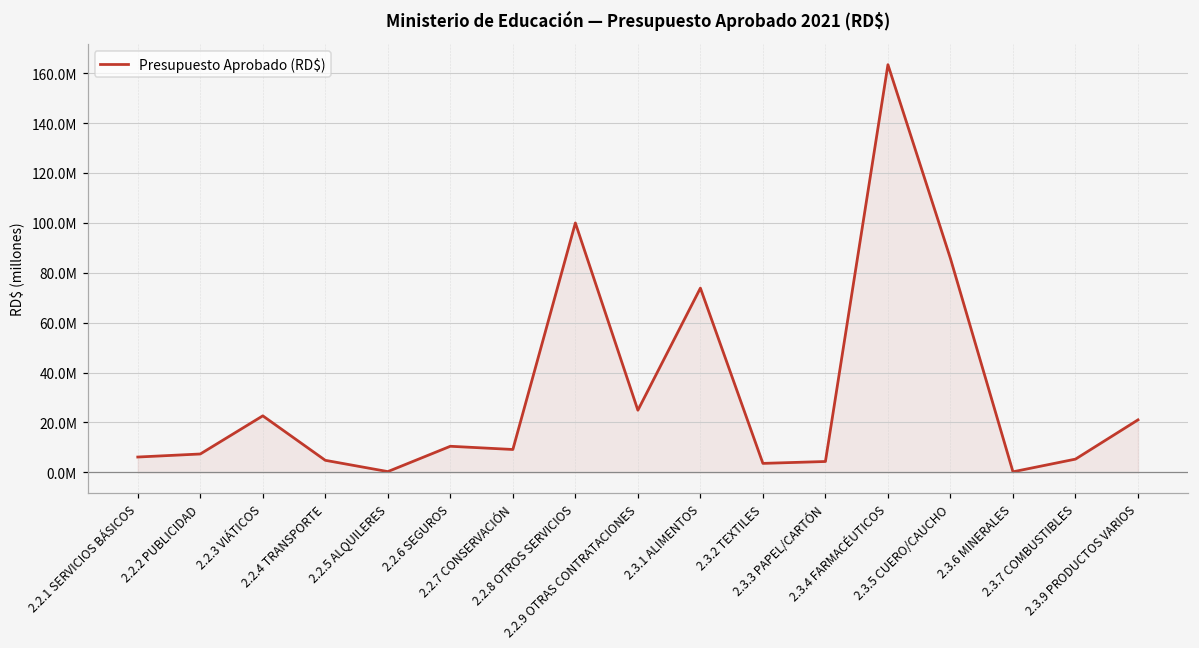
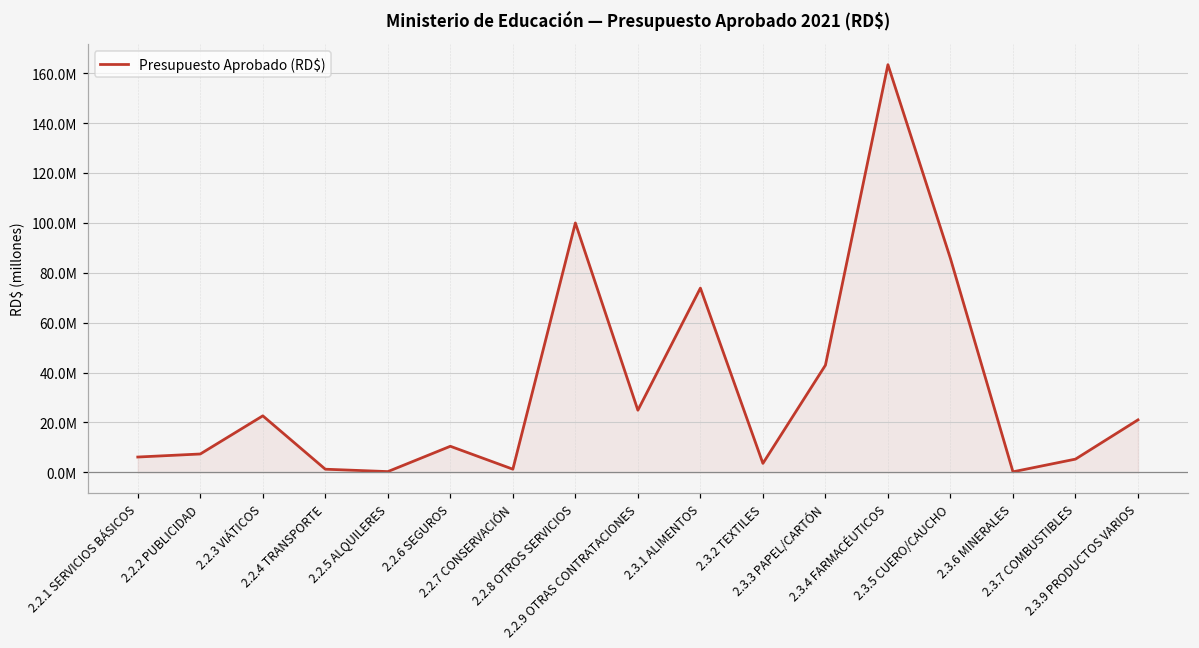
2.2.4 TRANSPORTE: 5000000 -> 1000000
2.2.7 CONSERVACIÓN: 9000000 -> 1000000
2.3.3 PAPEL/CARTÓN: 4000000 -> 43000000
